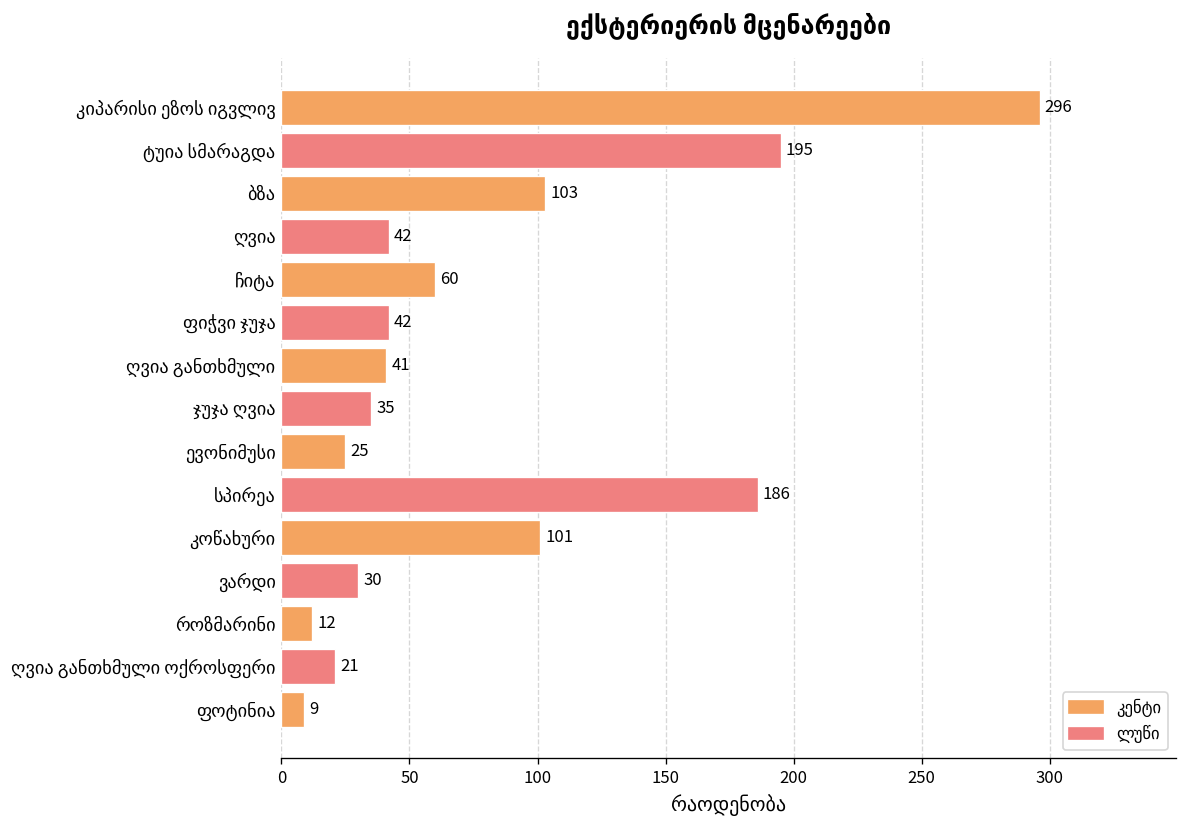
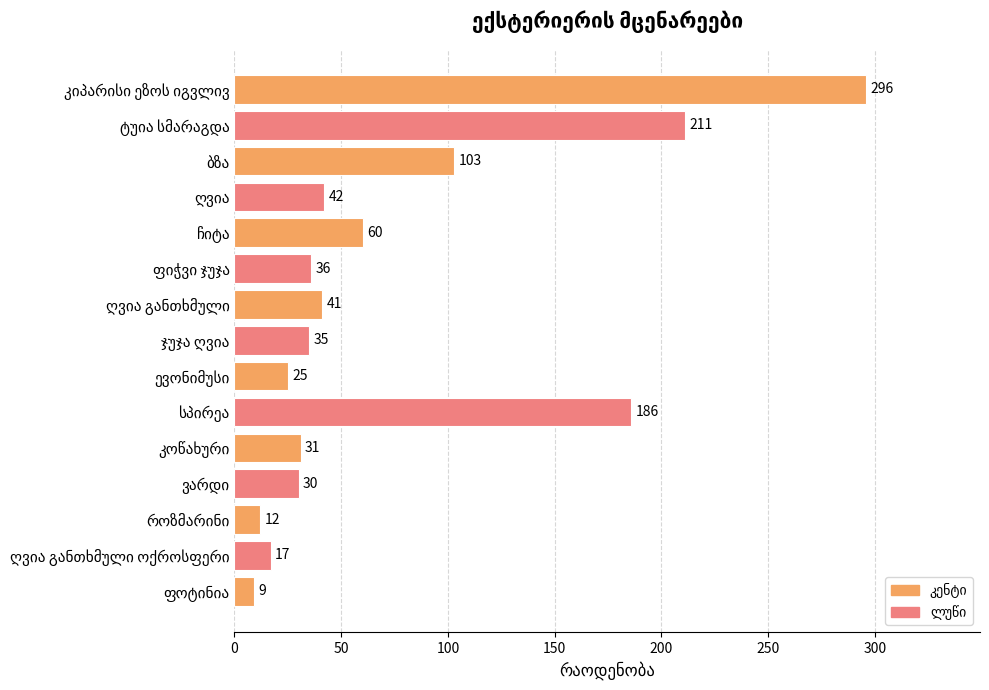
ტუია სმარაგდა: 195 -> 211
ფიჭვი ჯუჯა: 42 -> 36
კოწახური: 101 -> 31
ღვია განთხმული ოქროსფერი: 21 -> 17
